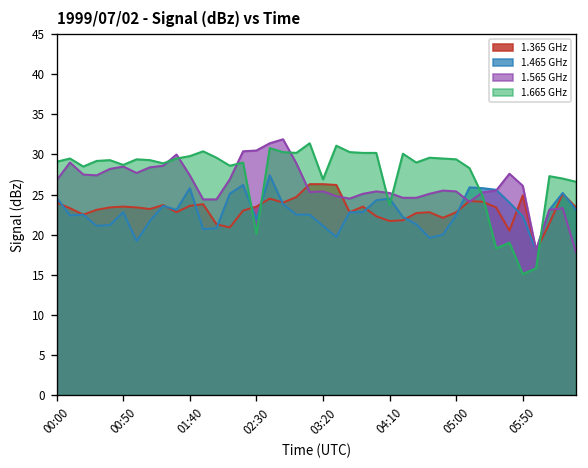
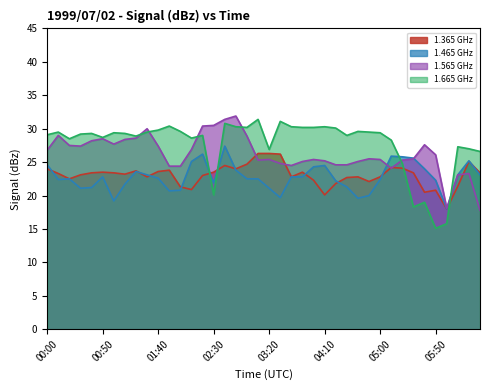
1.465 GHz, 01:40: 26 -> 23
1.365 GHz, 04:10: 22 -> 20
1.665 GHz, 04:10: 24 -> 30
1.365 GHz, 05:50: 25 -> 21
